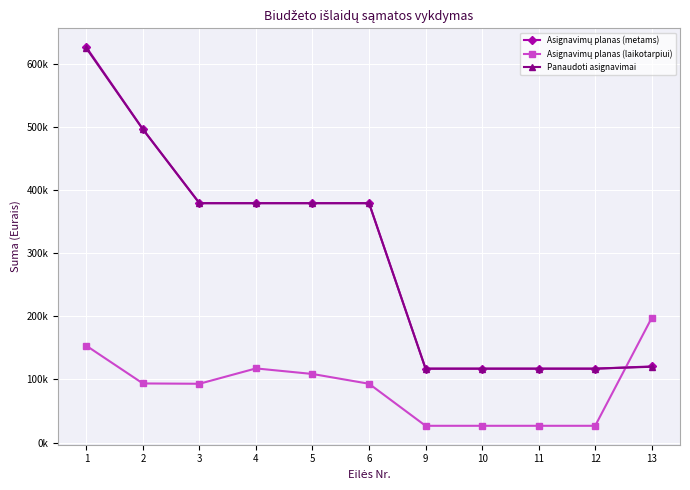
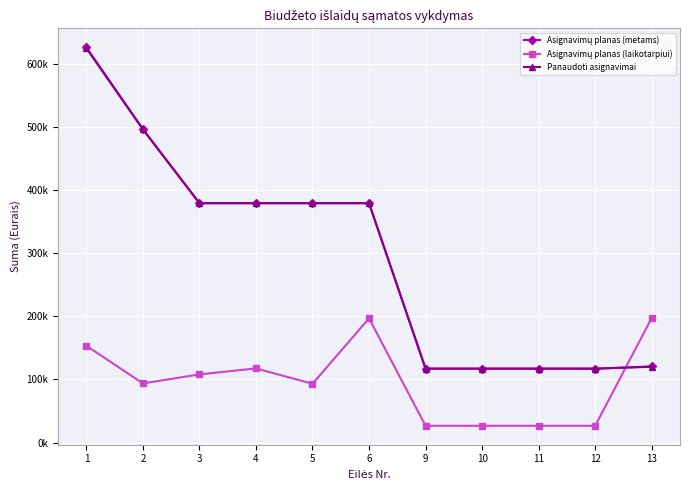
Asignavimų planas (laikotarpiui), 3: 90000 -> 110000
Asignavimų planas (laikotarpiui), 5: 110000 -> 90000
Asignavimų planas (laikotarpiui), 6: 90000 -> 200000
